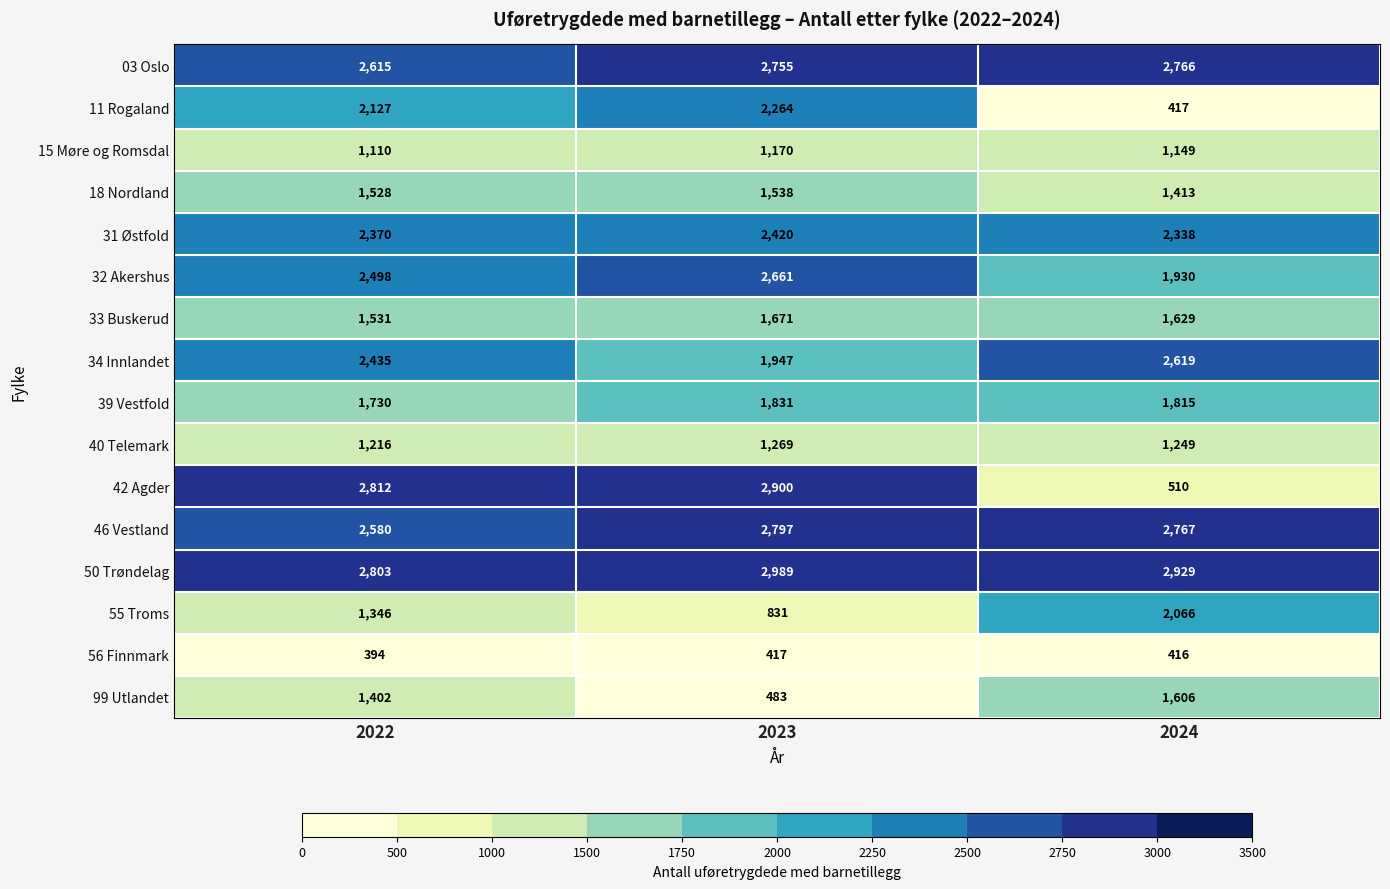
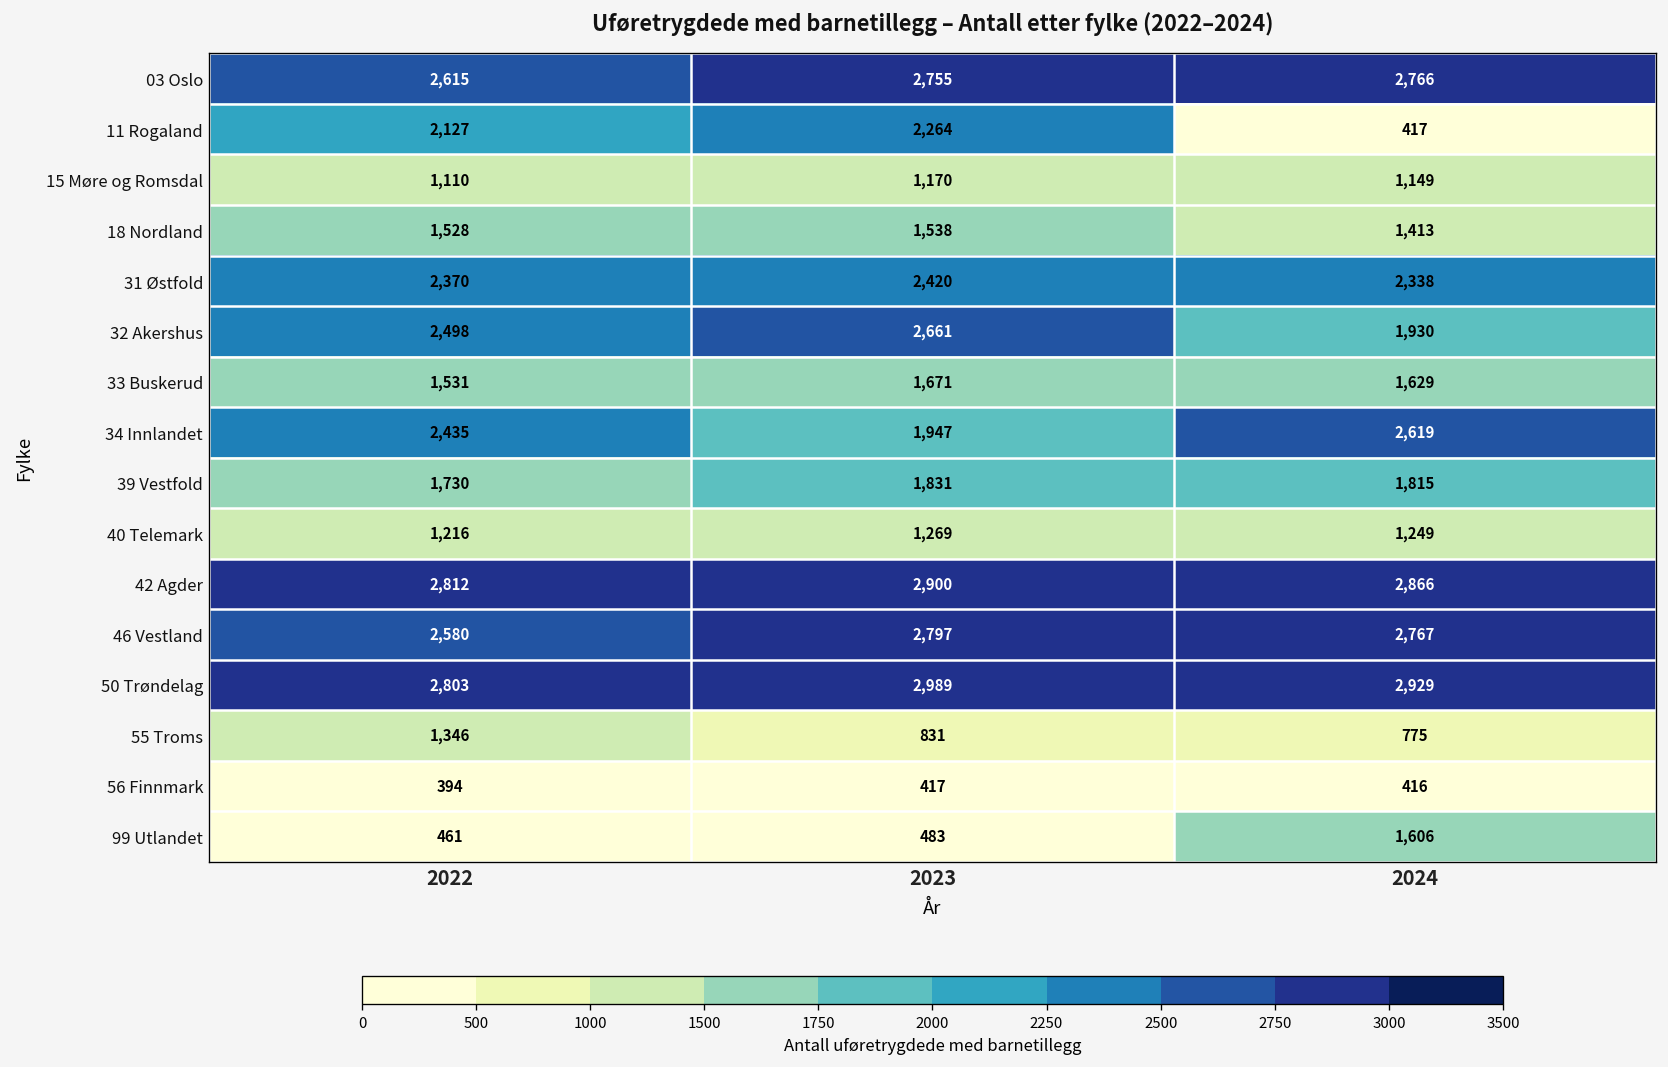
42 Agder, 2024: 510 -> 2,866
55 Troms, 2024: 2,066 -> 775
99 Utlandet, 2022: 1,402 -> 461
